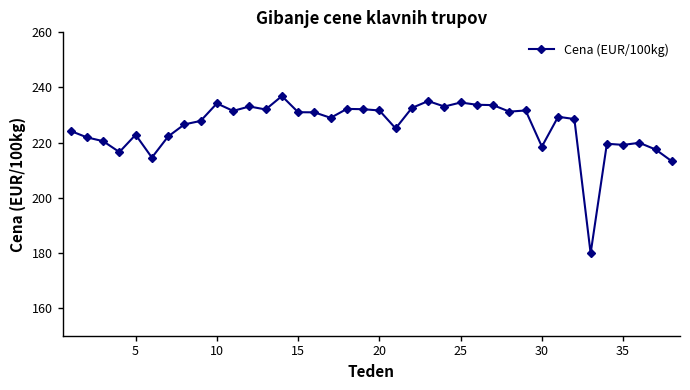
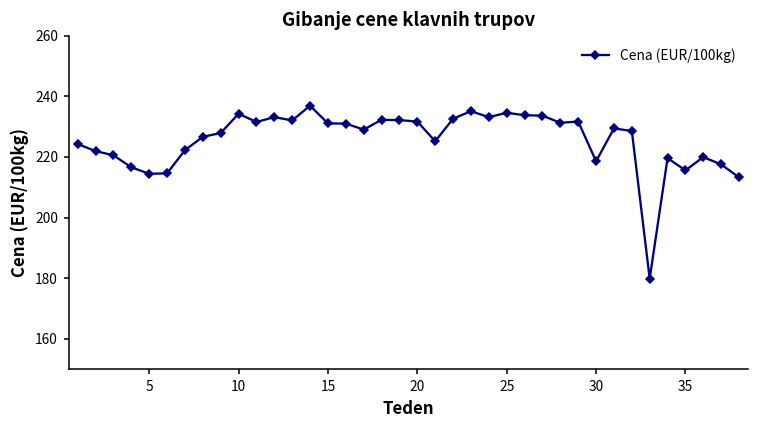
5: 223 -> 214
35: 219 -> 216
